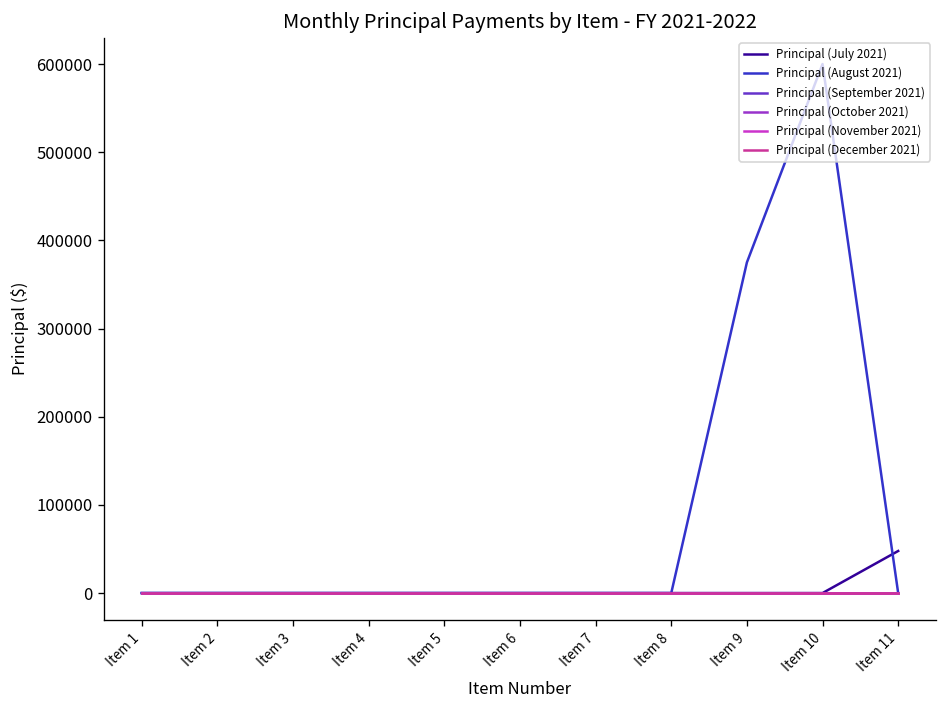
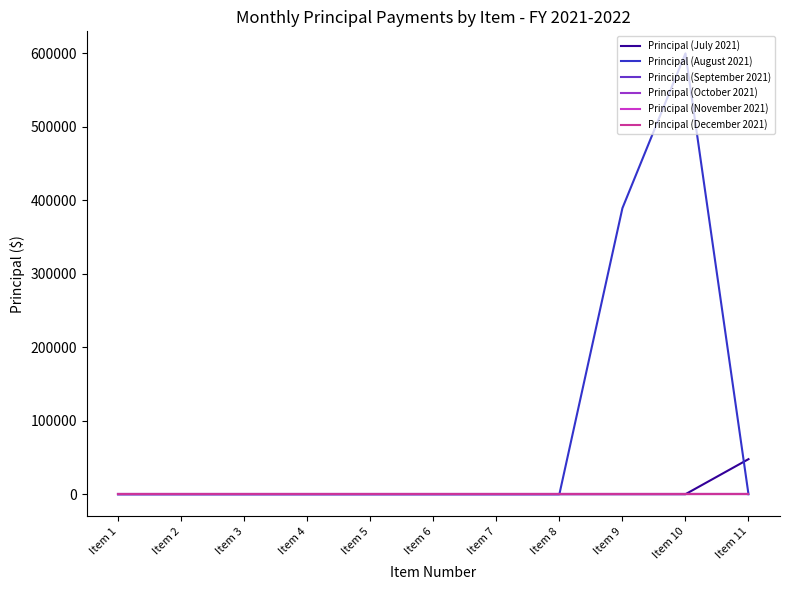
Principal (August 2021), Item 9: 380000 -> 390000
